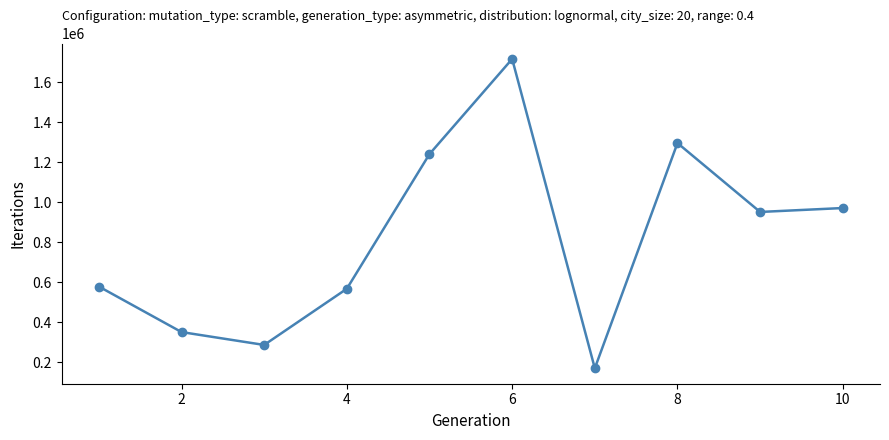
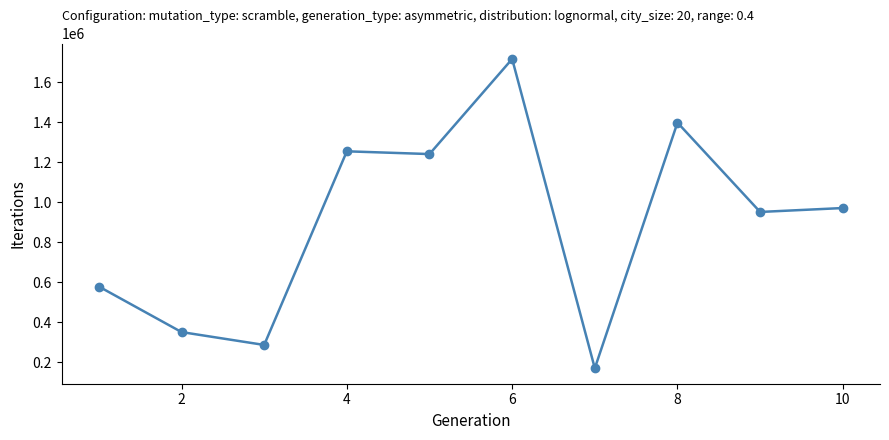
4: 570000 -> 1250000
8: 1290000 -> 1400000
